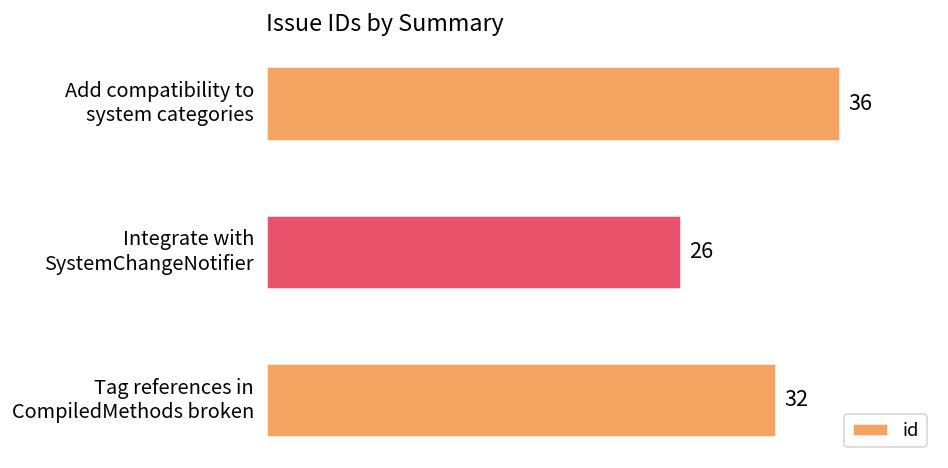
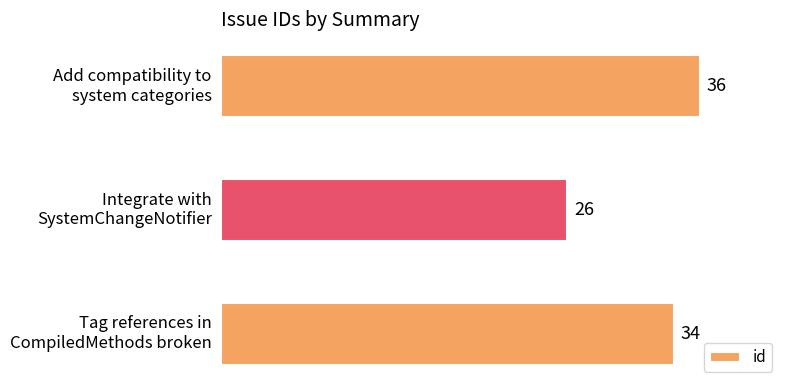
Tag references in CompiledMethods broken: 32 -> 34
